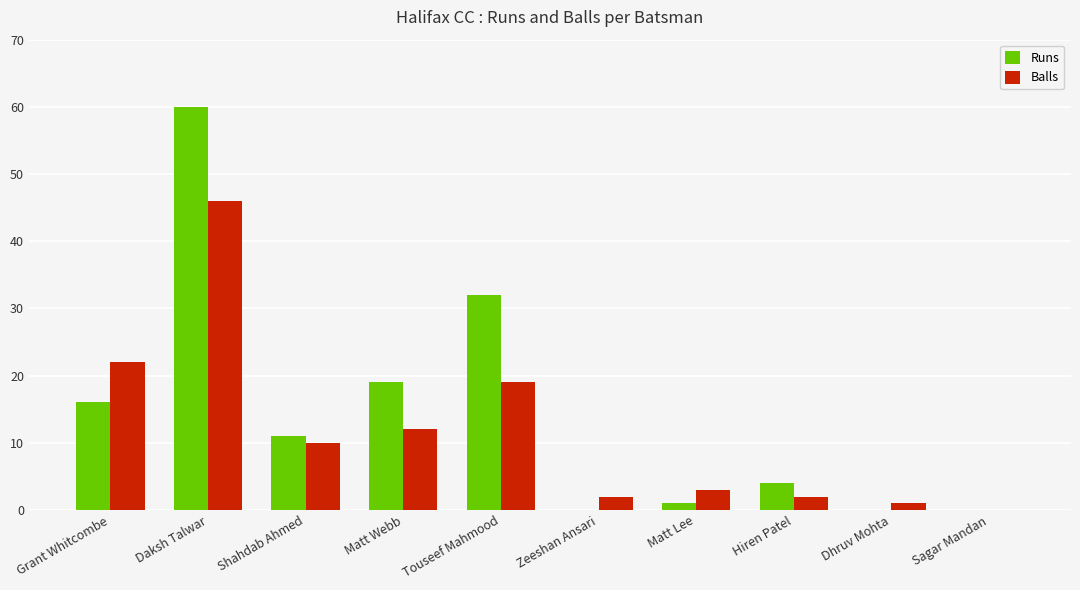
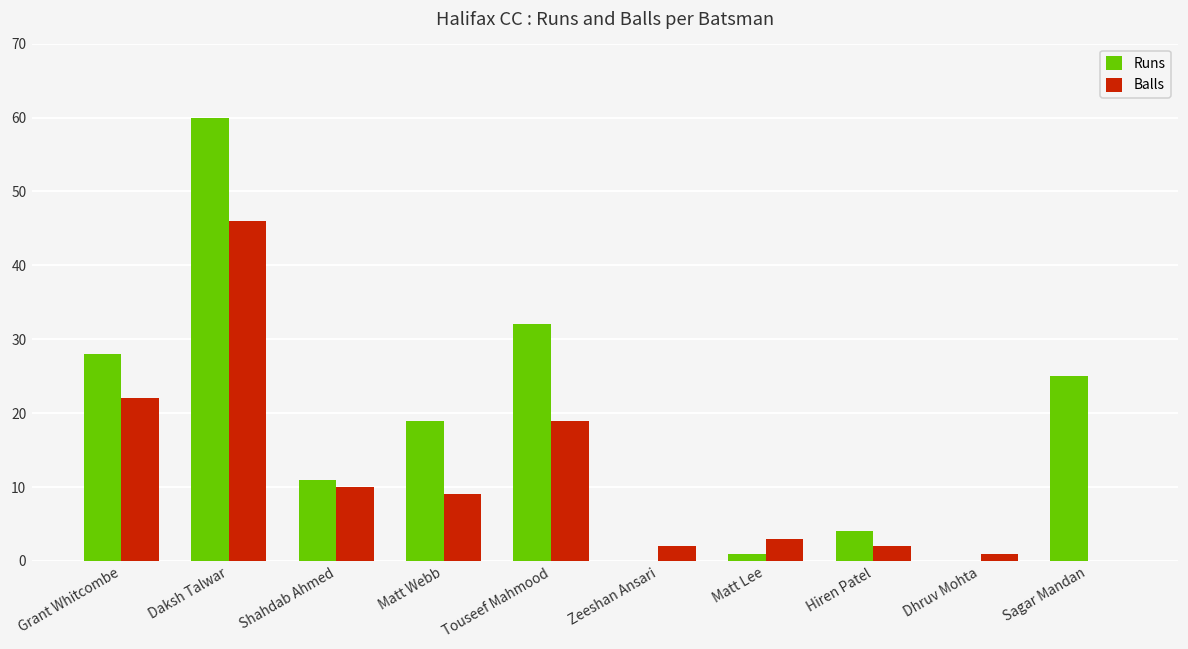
Runs, Grant Whitcombe: 16 -> 28
Balls, Matt Webb: 12 -> 9
Runs, Sagar Mandan: 0 -> 25
